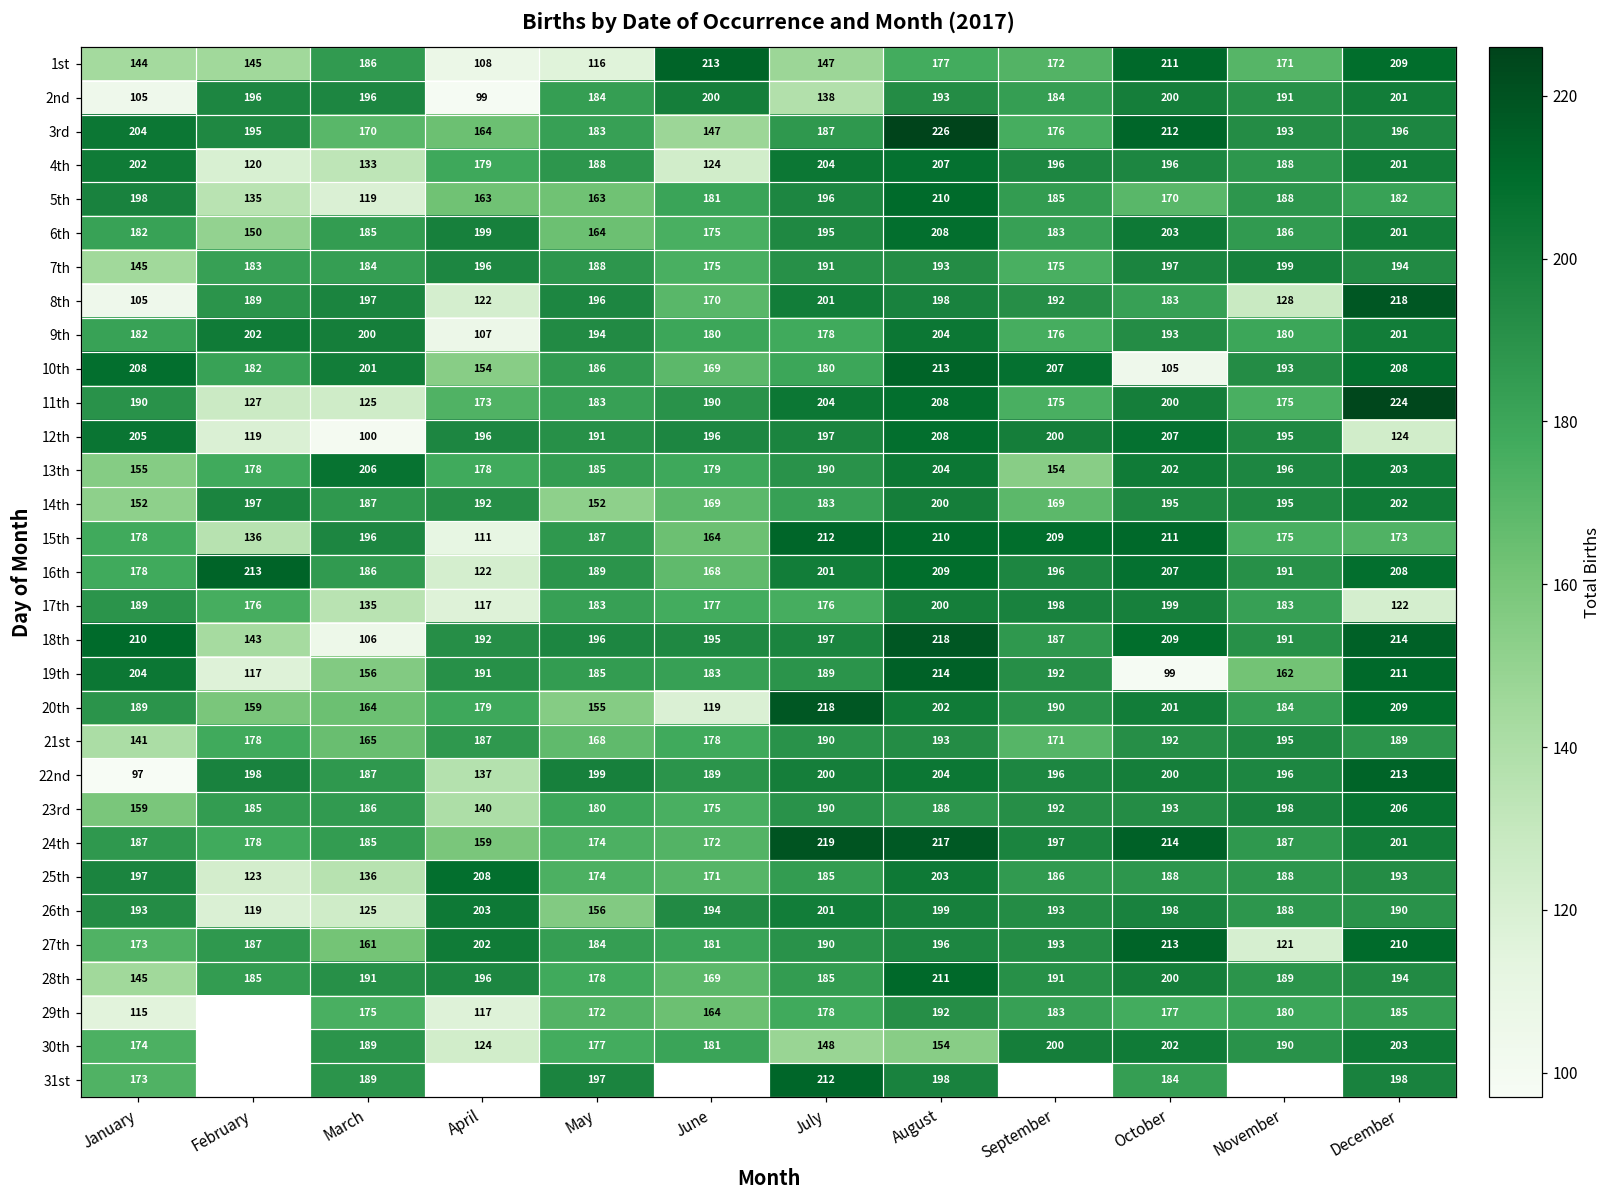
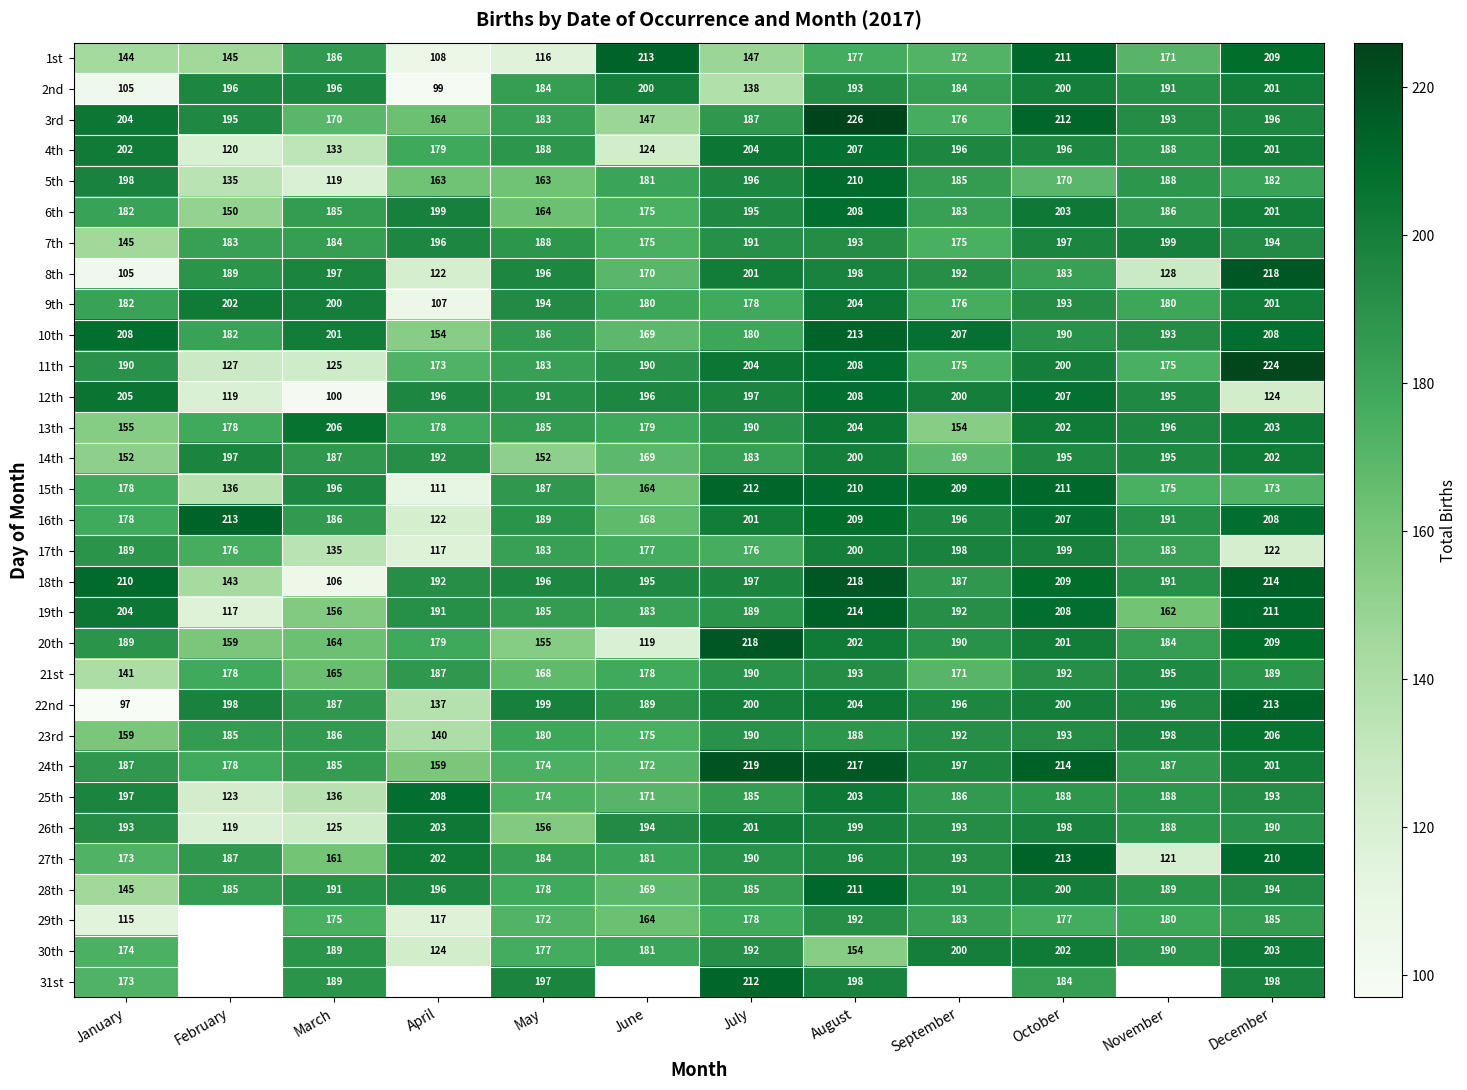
10th, October: 105 -> 190
19th, October: 99 -> 208
30th, July: 148 -> 192
